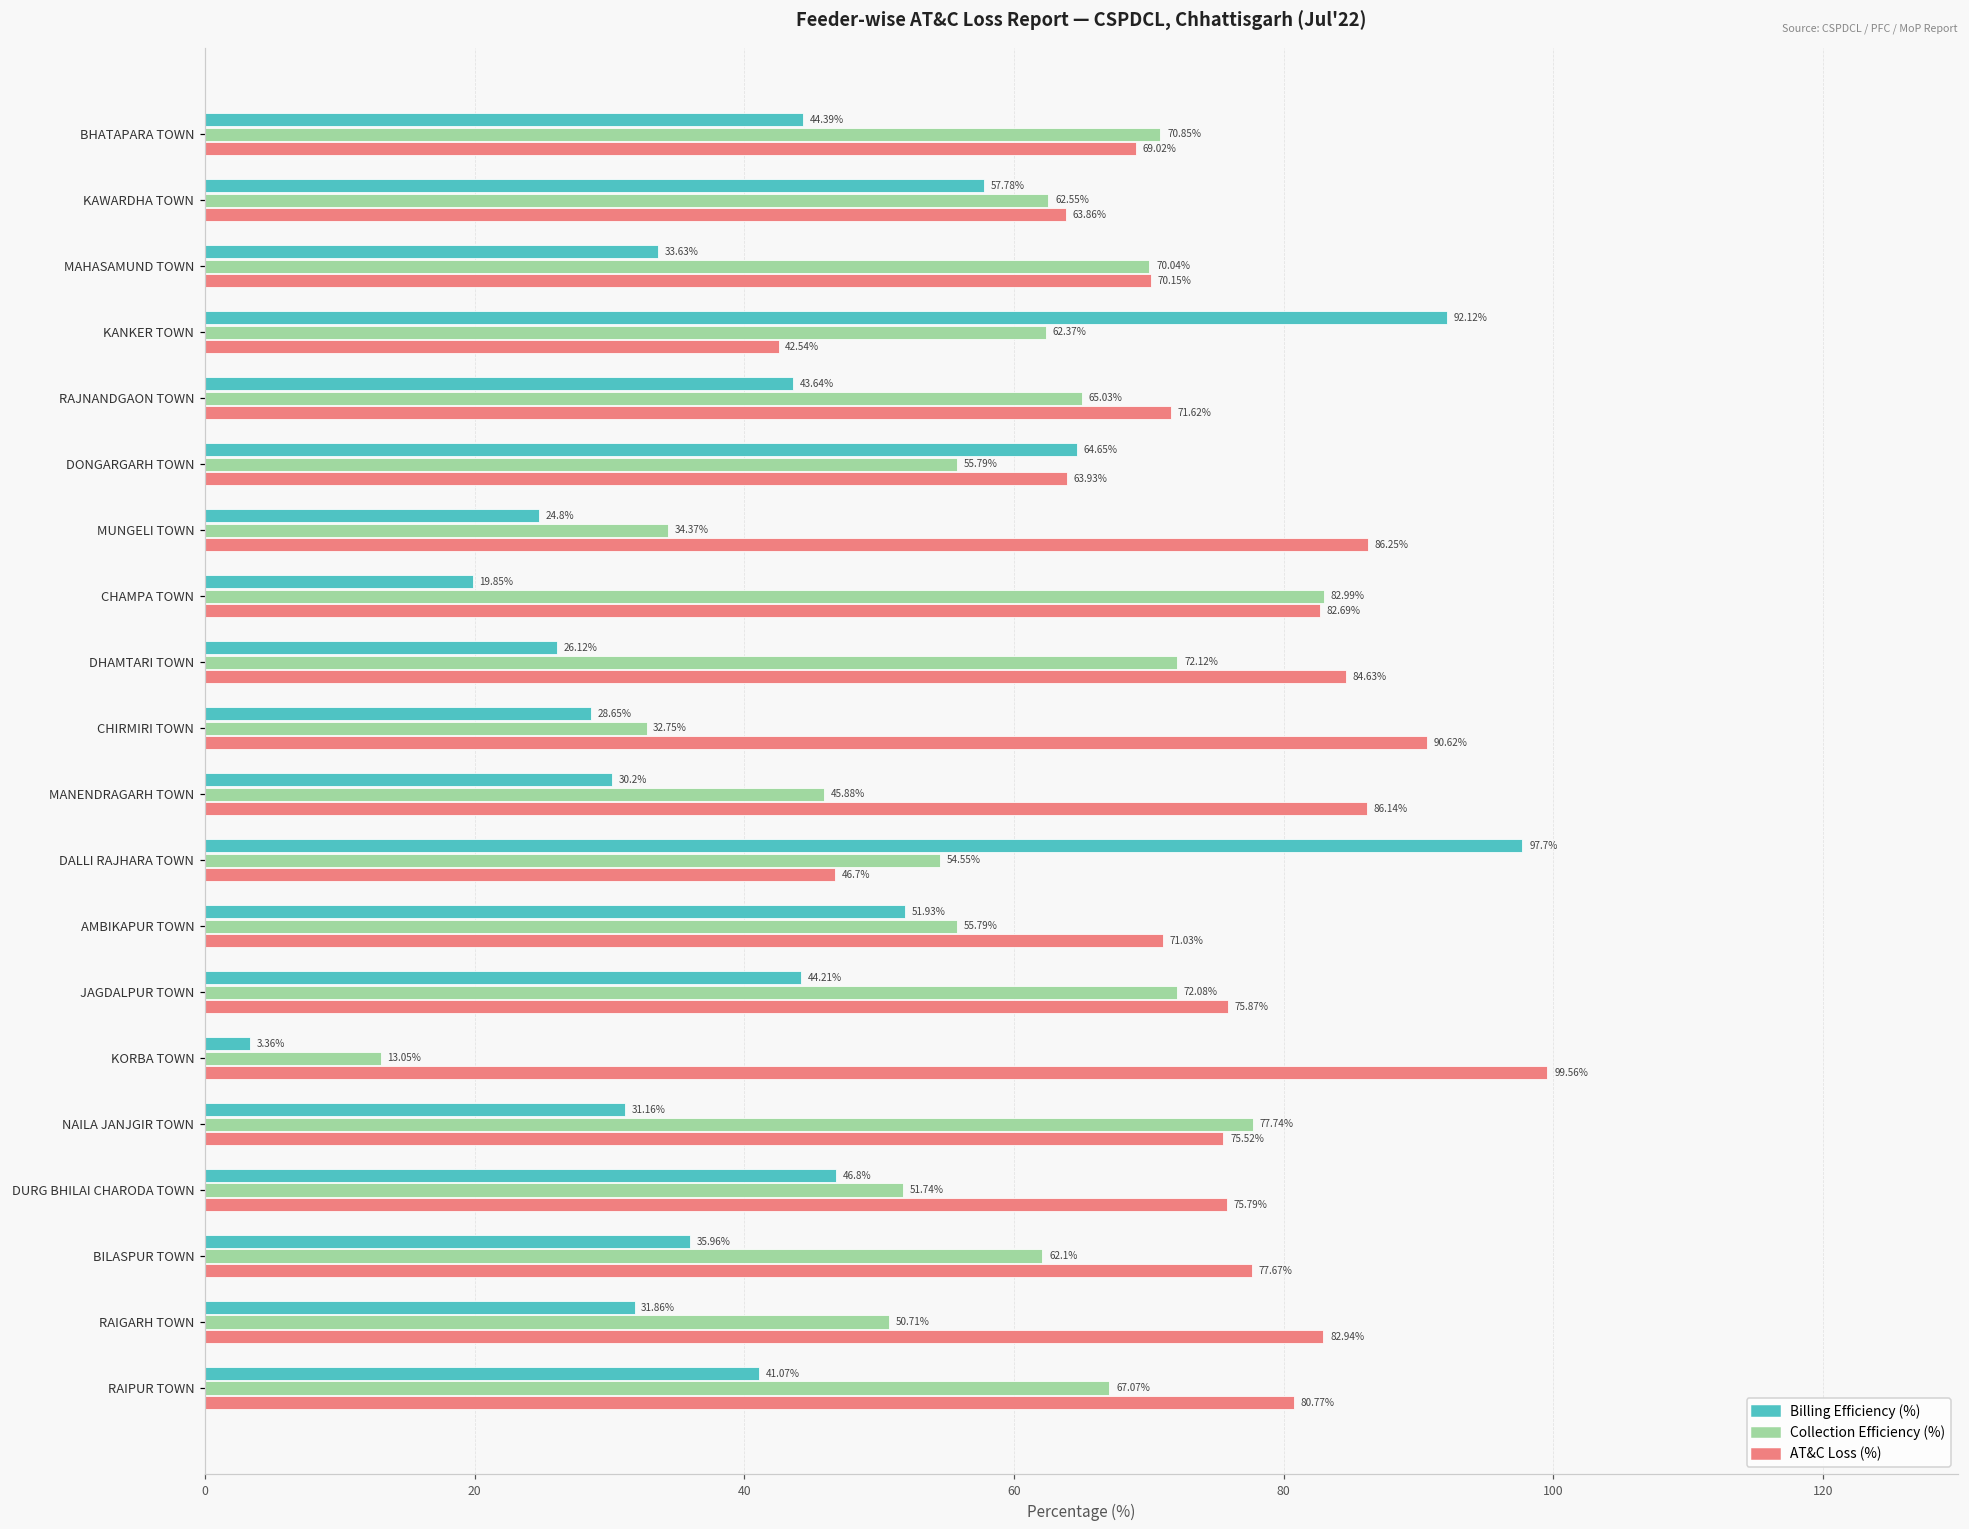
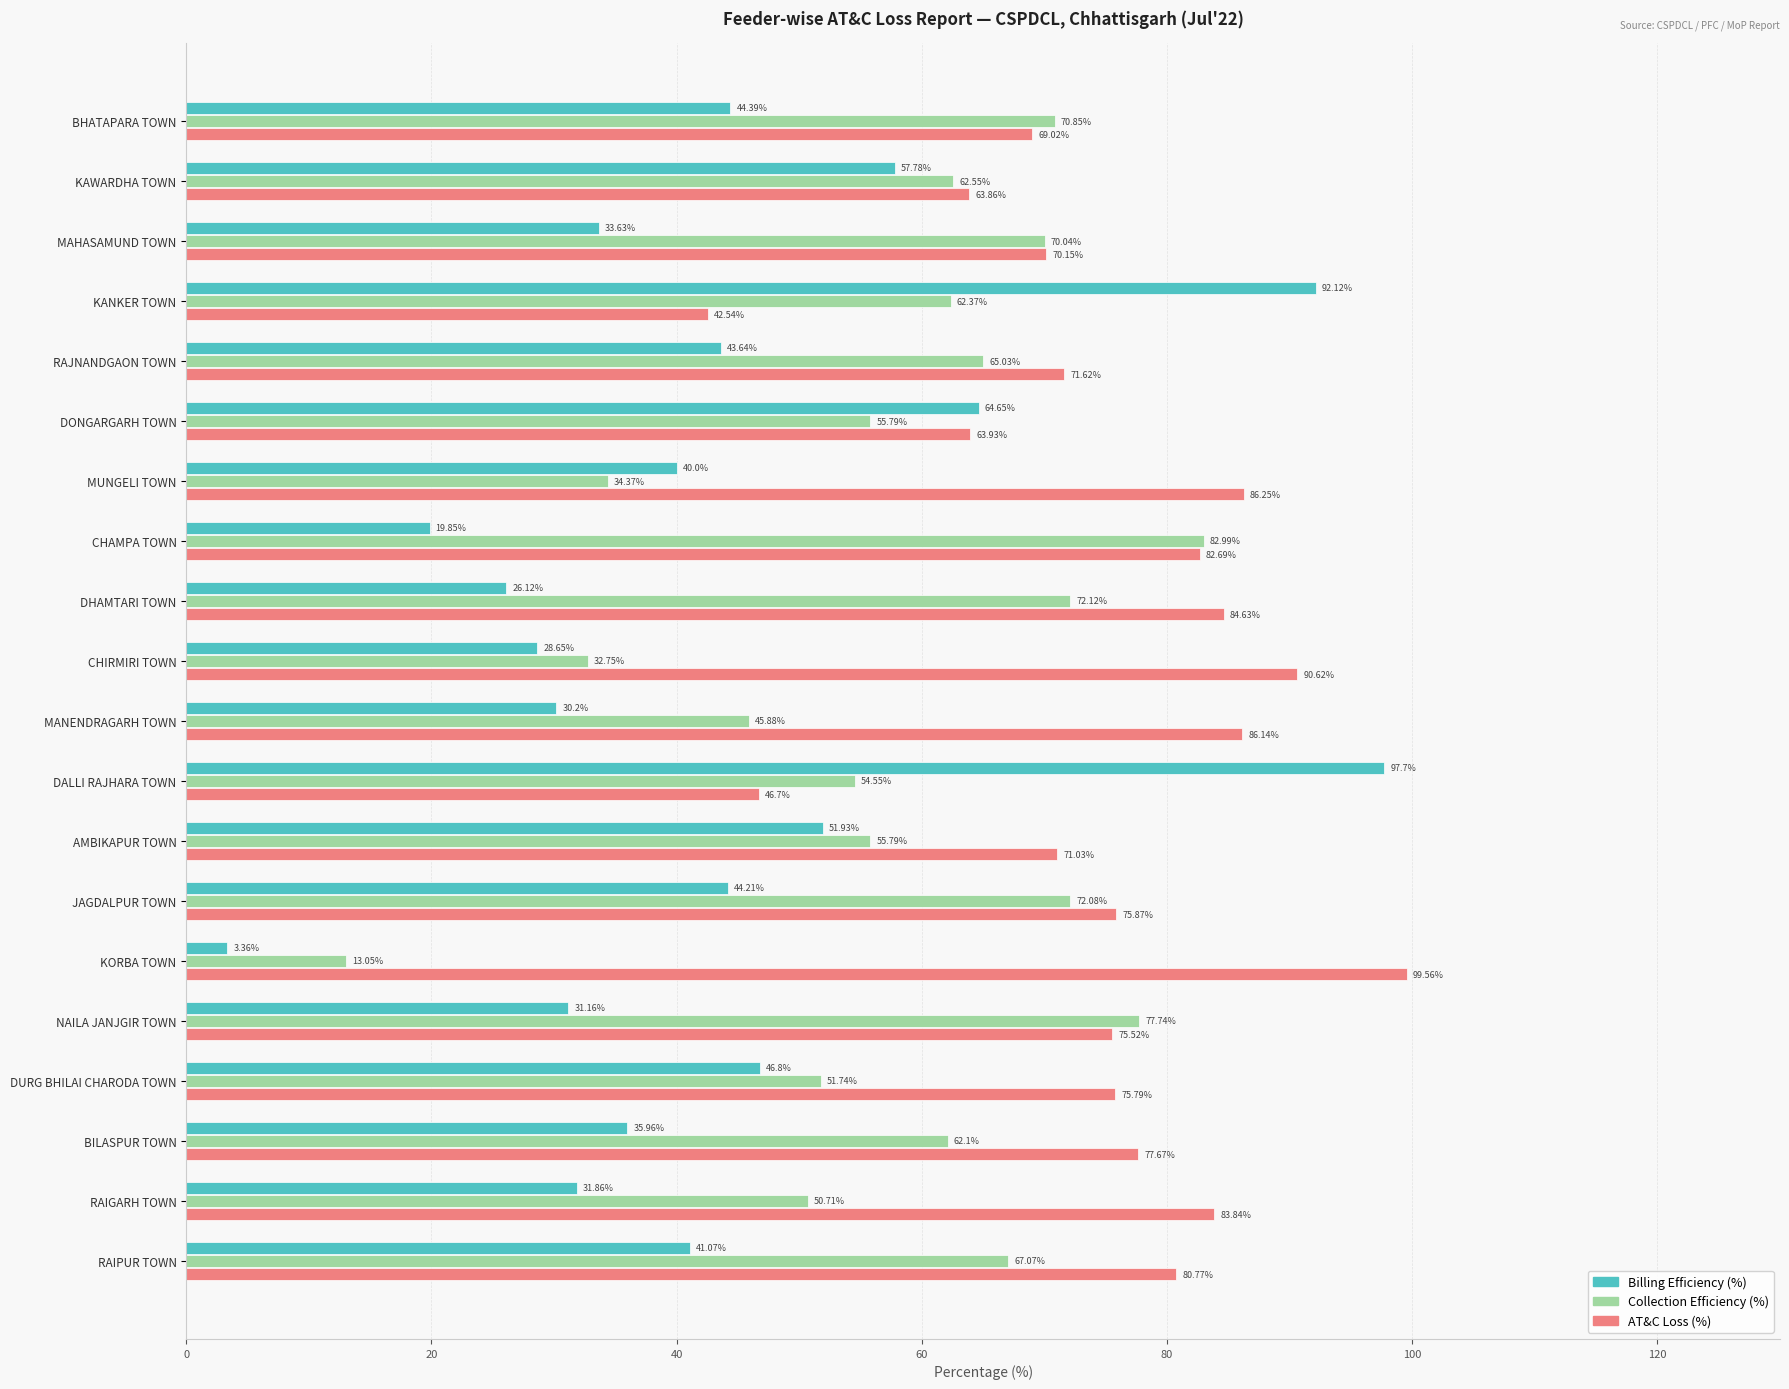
Billing Efficiency (%), MUNGELI TOWN: 24.8% -> 40.0%
AT&C Loss (%), RAIGARH TOWN: 82.94% -> 83.84%
